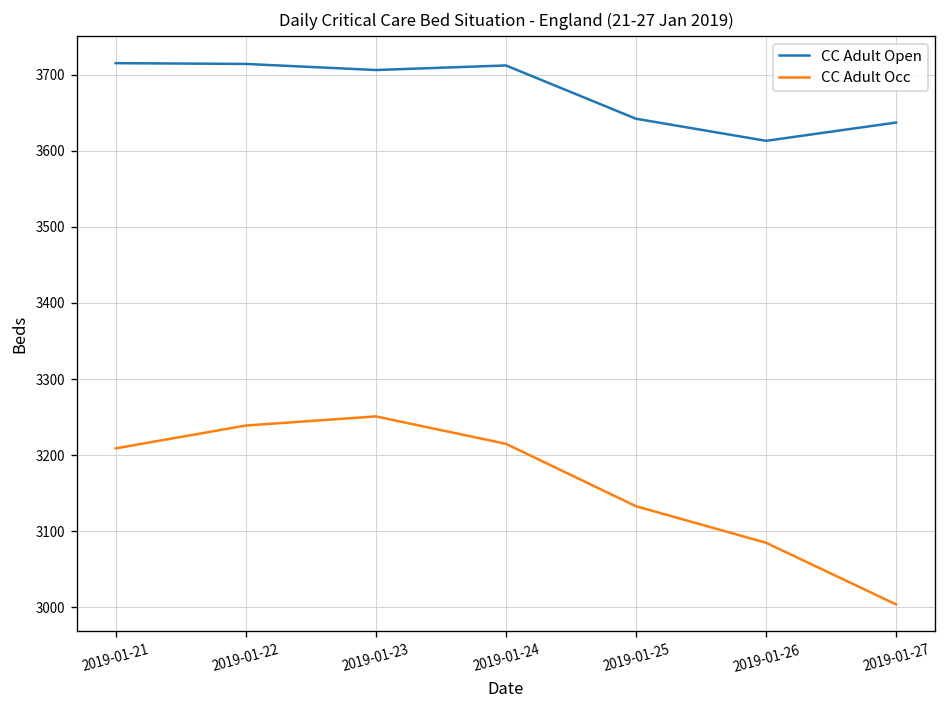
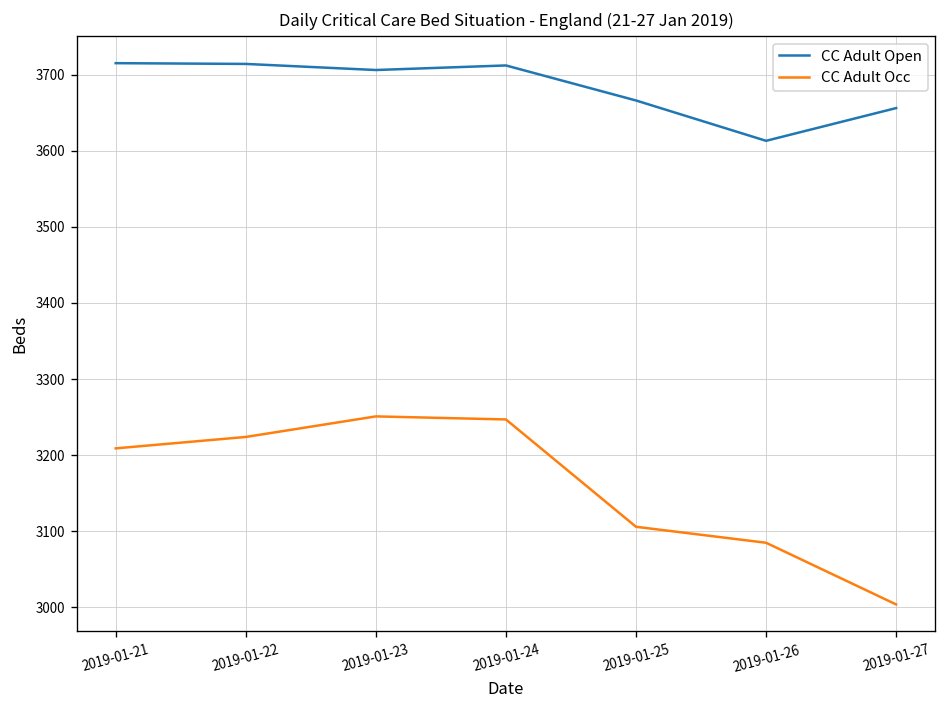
CC Adult Occ, 2019-01-22: 3240 -> 3220
CC Adult Occ, 2019-01-24: 3220 -> 3250
CC Adult Open, 2019-01-25: 3640 -> 3670
CC Adult Occ, 2019-01-25: 3130 -> 3110
CC Adult Open, 2019-01-27: 3640 -> 3660
